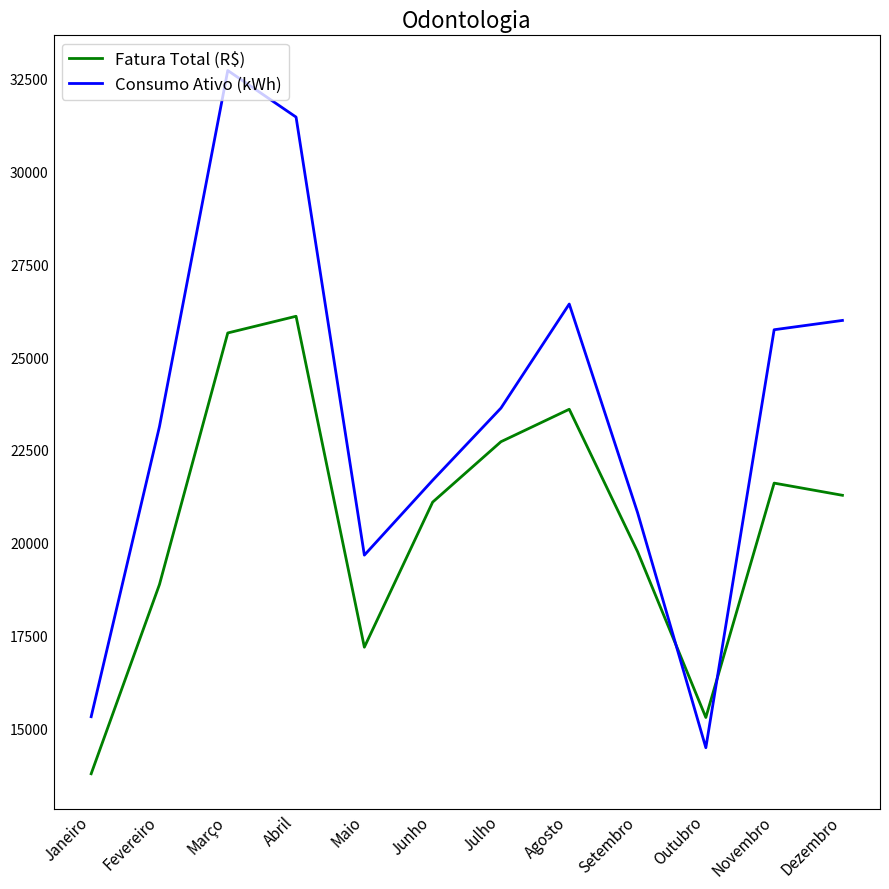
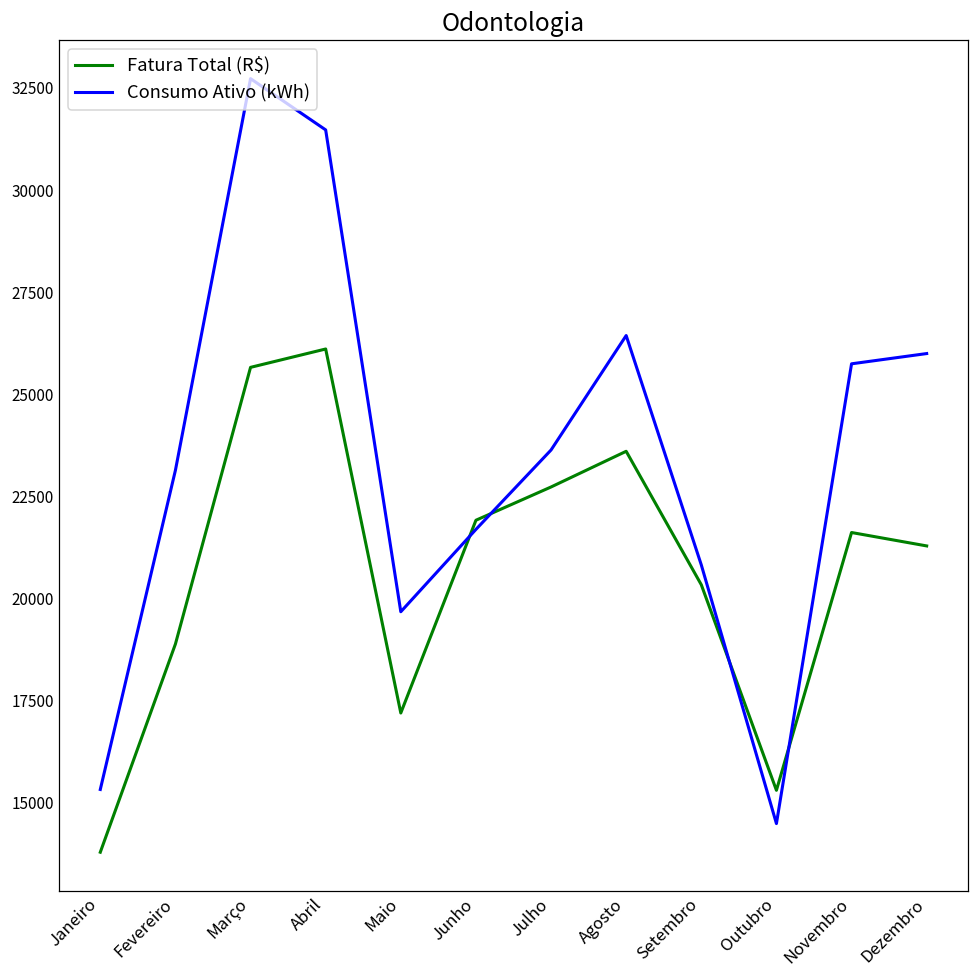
Fatura Total (R$), Junho: 21100 -> 21900
Fatura Total (R$), Setembro: 19800 -> 20300
